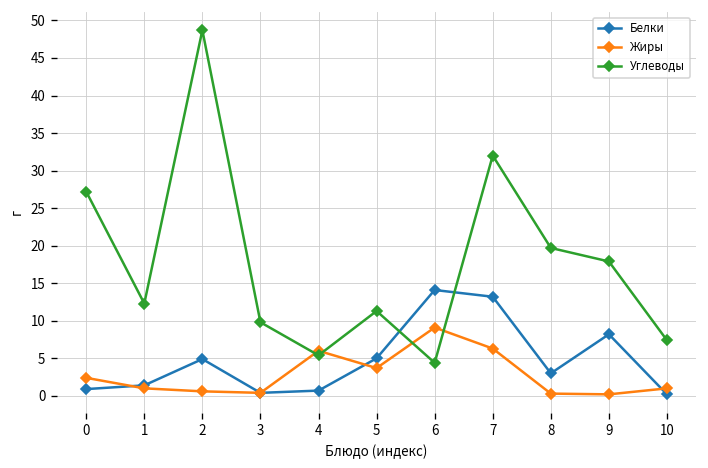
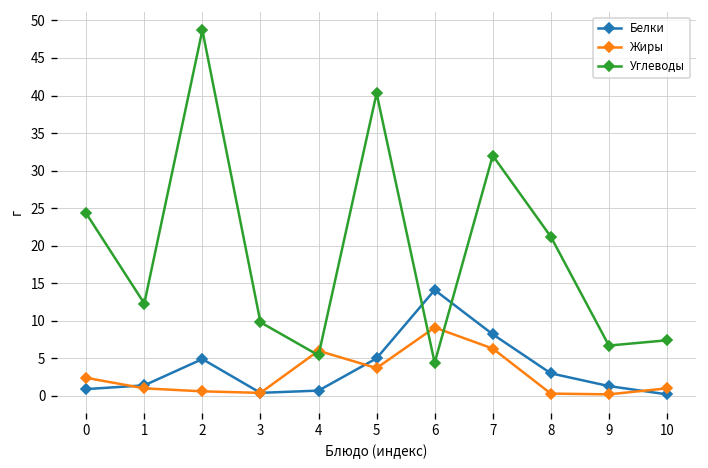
Углеводы, 0: 27 -> 24
Углеводы, 5: 11 -> 40
Белки, 7: 13 -> 8
Углеводы, 8: 20 -> 21
Белки, 9: 8 -> 1
Углеводы, 9: 18 -> 7
